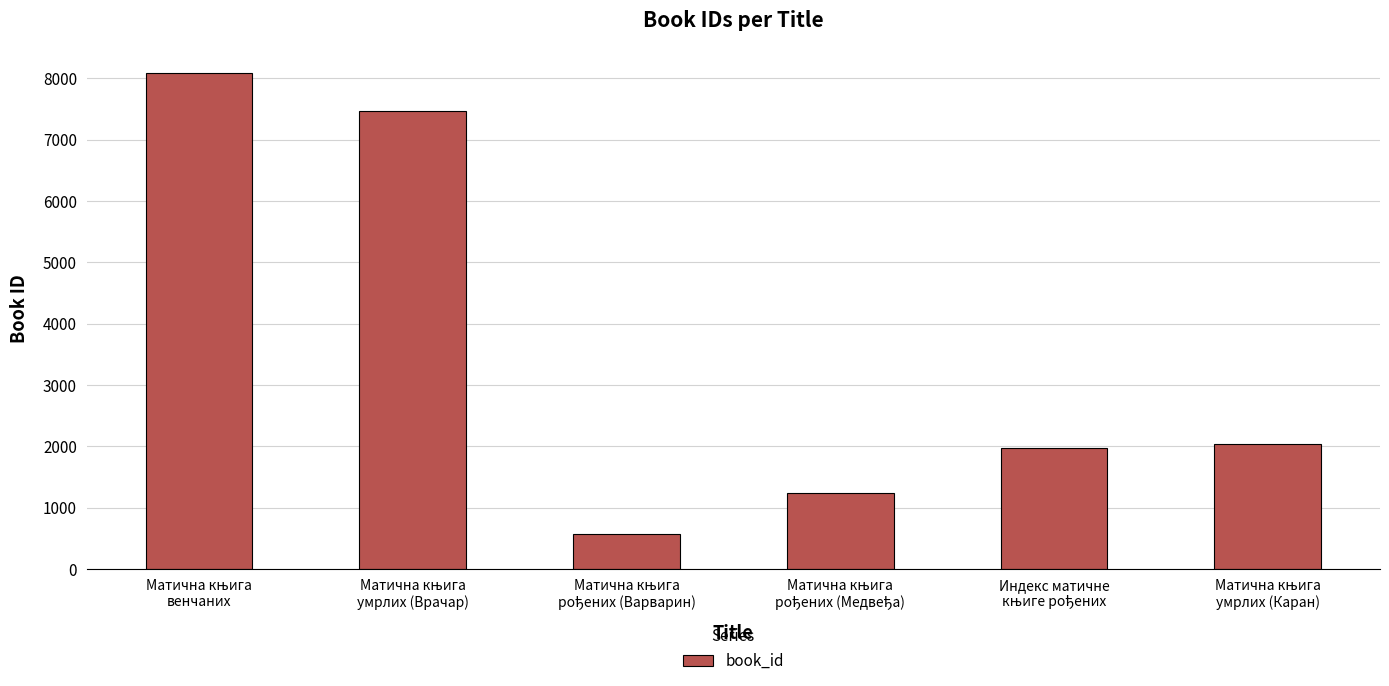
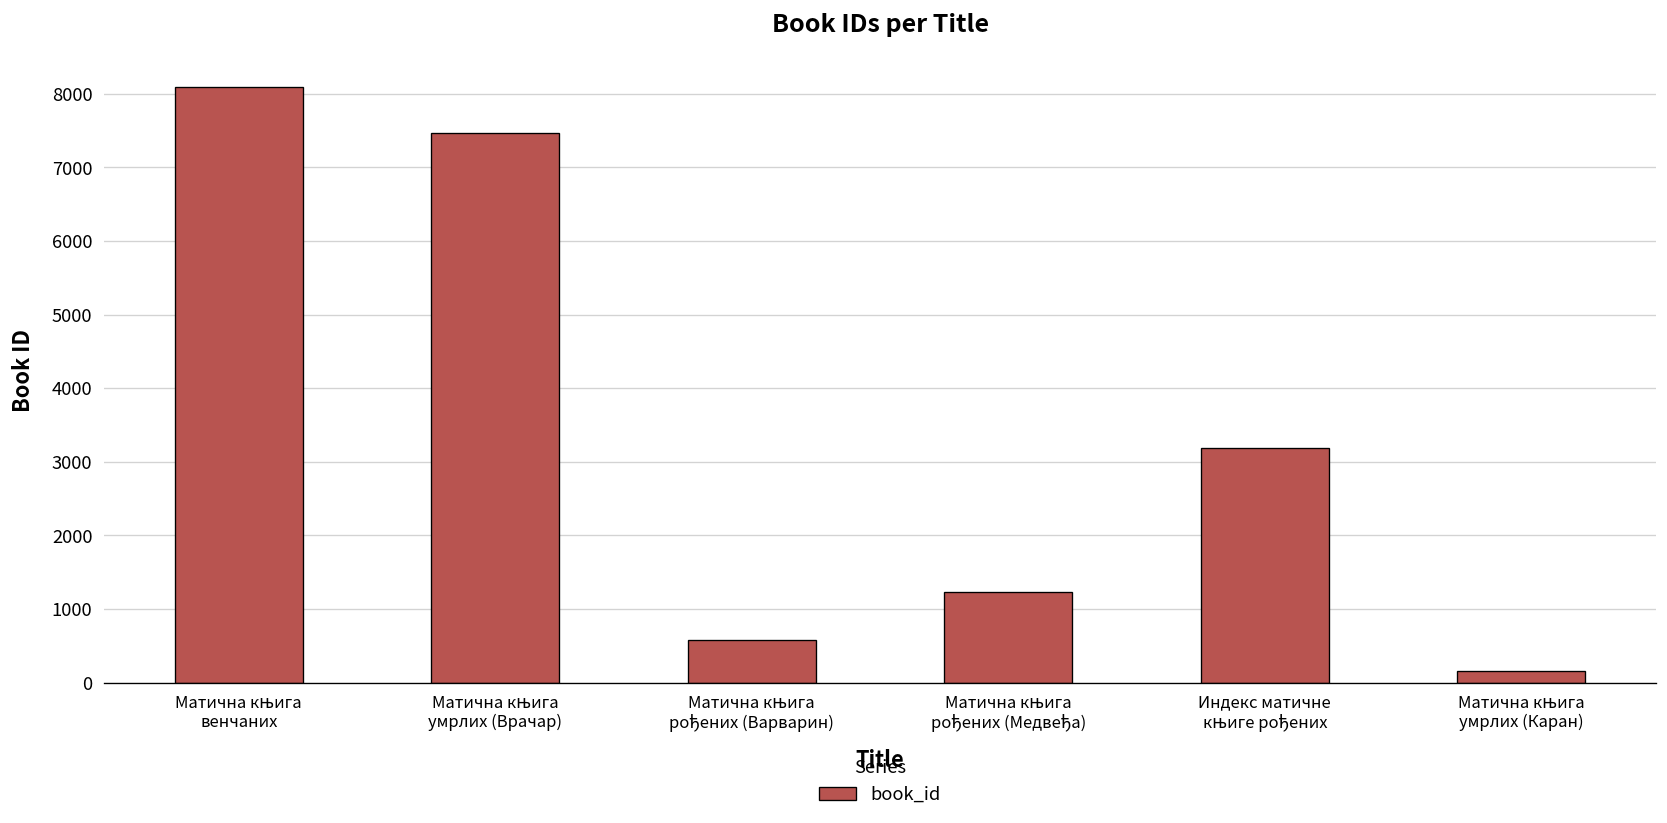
Индекс матичне књиге рођених: 2000 -> 3200
Матична књига умрлих (Каран): 2000 -> 200
